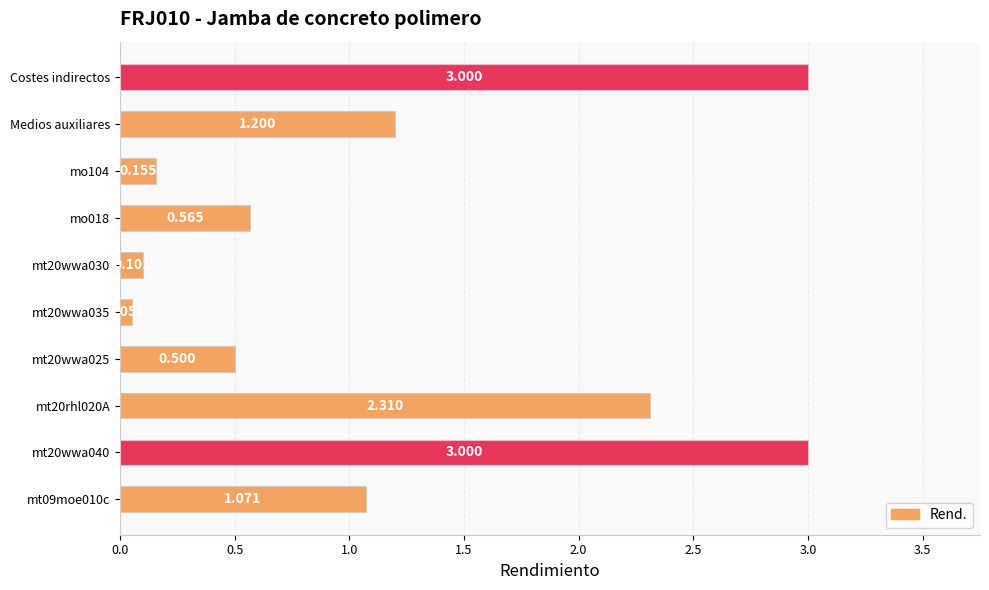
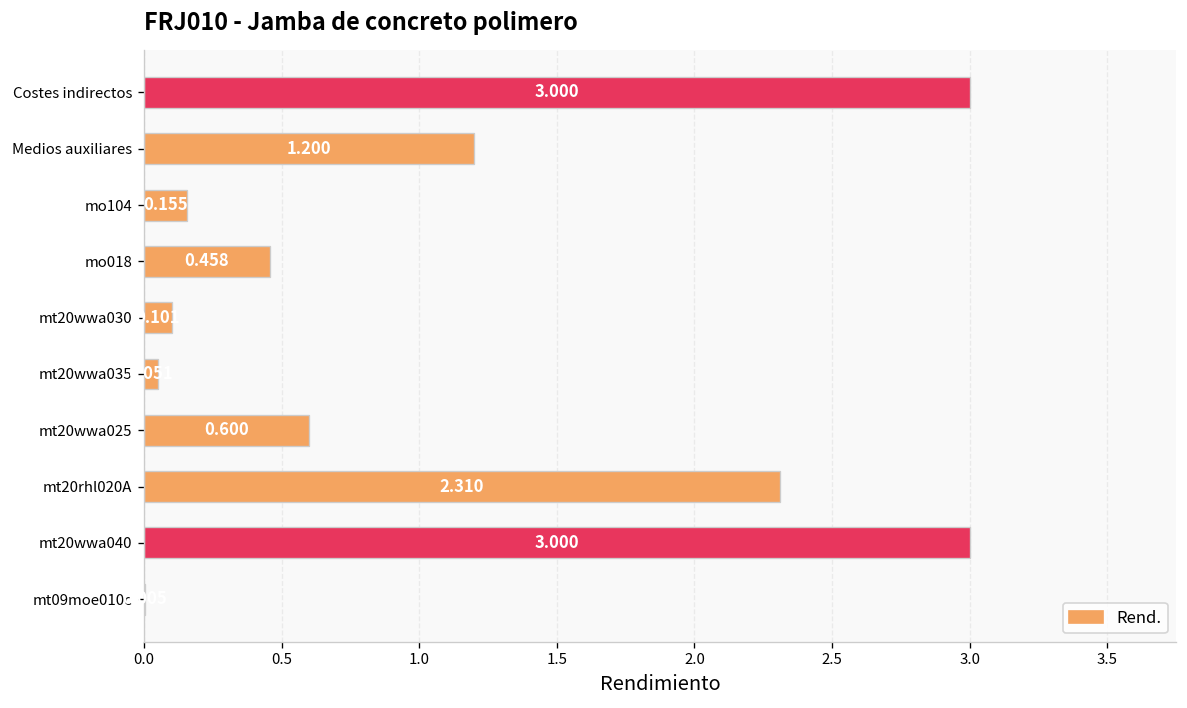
mo018: 0.565 -> 0.458
mt20wwa025: 0.500 -> 0.600
mt09moe010c: 1.07 -> 0.01
